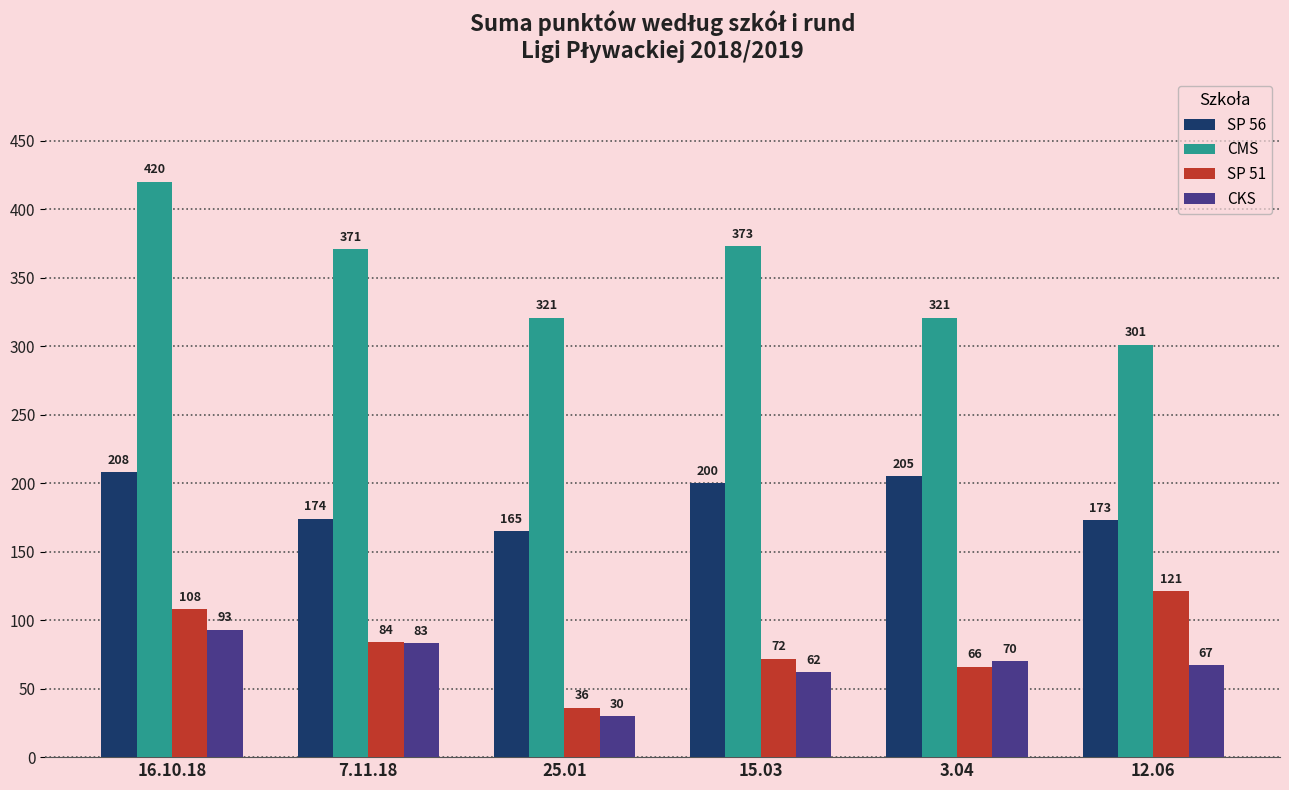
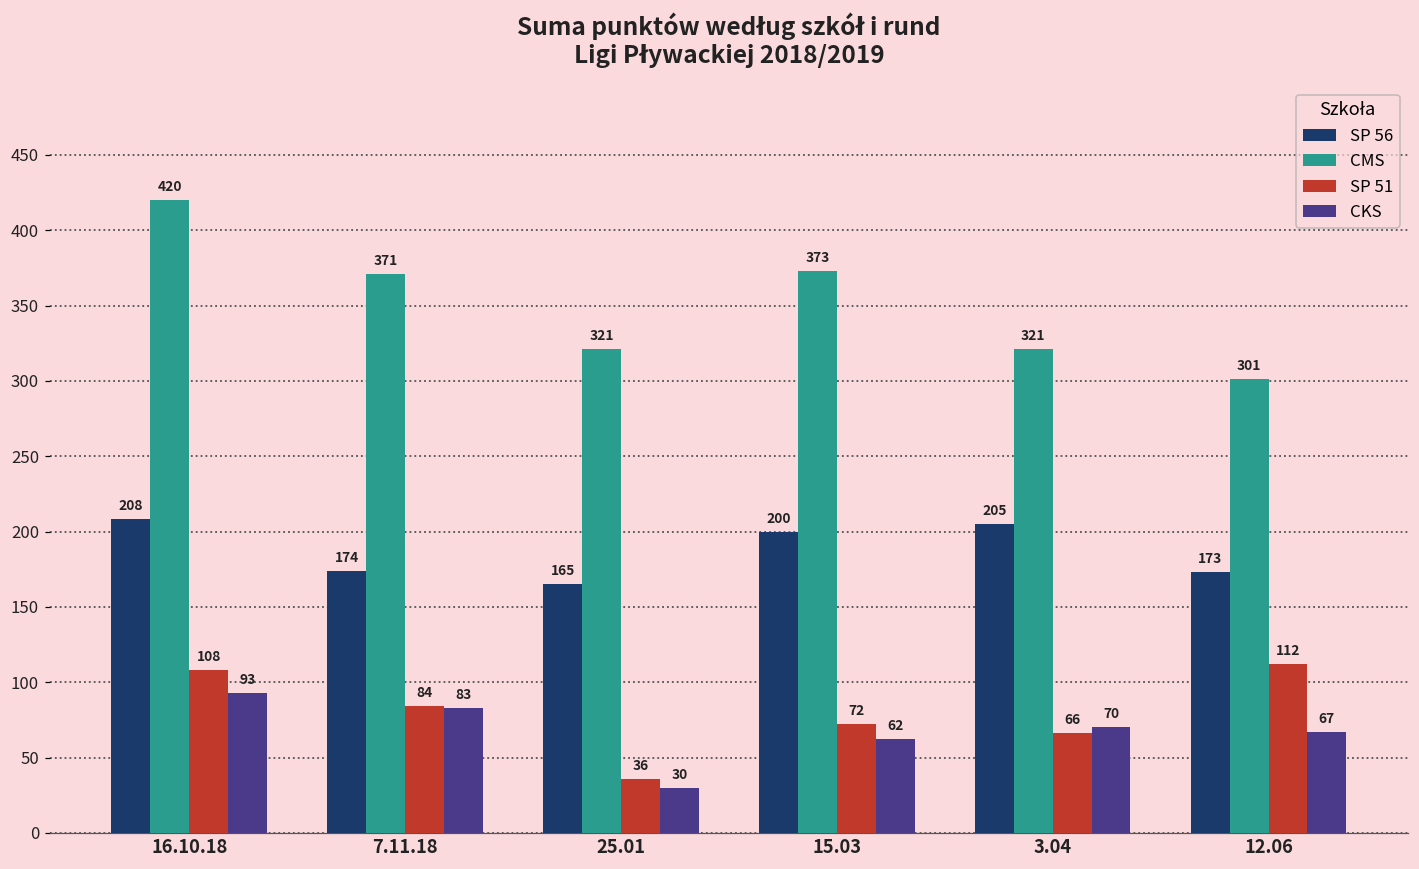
SP 51, 12.06: 121 -> 112
